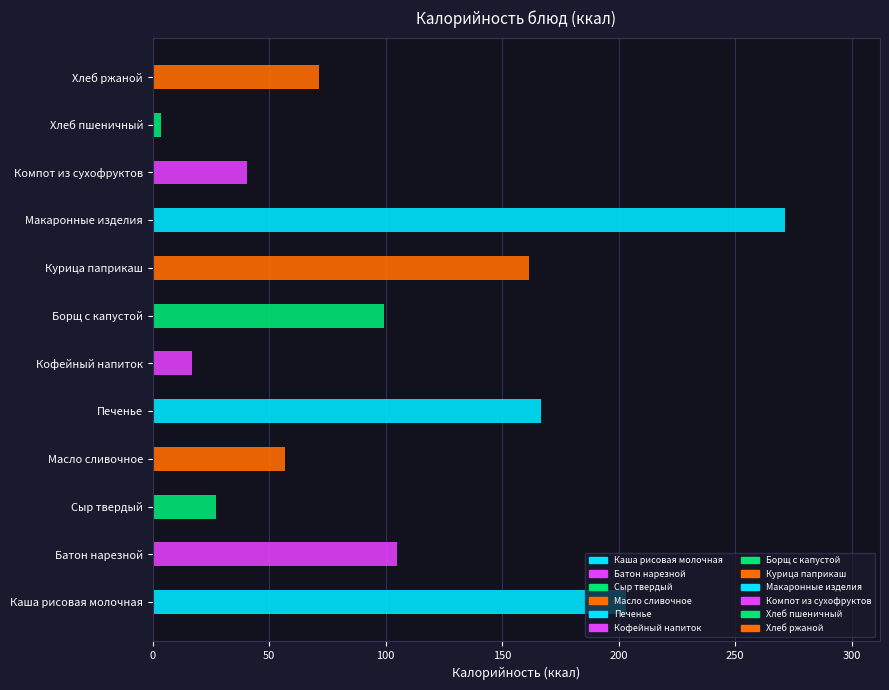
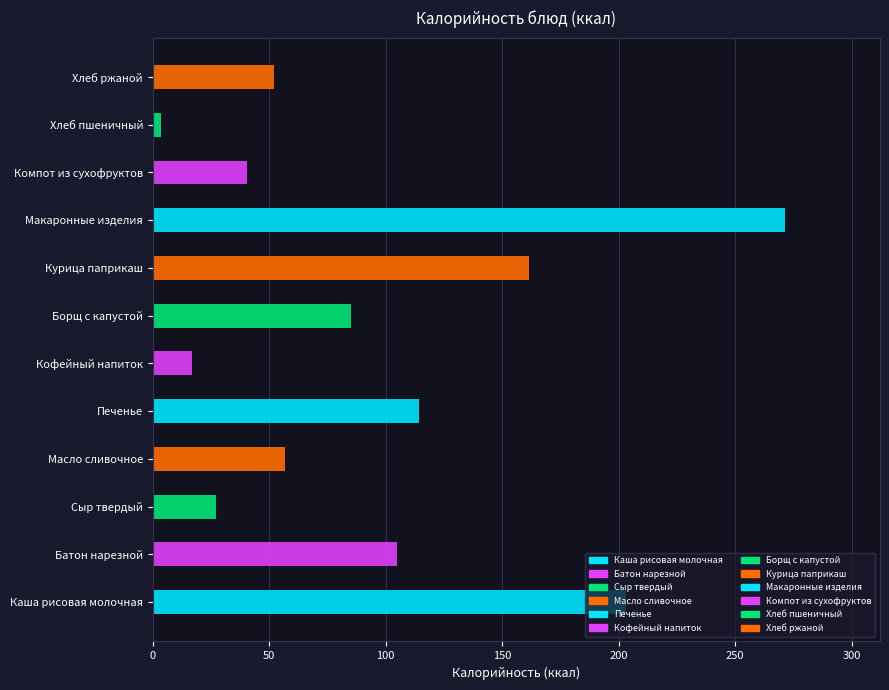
Хлеб ржаной: 71 -> 52
Борщ с капустой: 99 -> 85
Печенье: 167 -> 114
